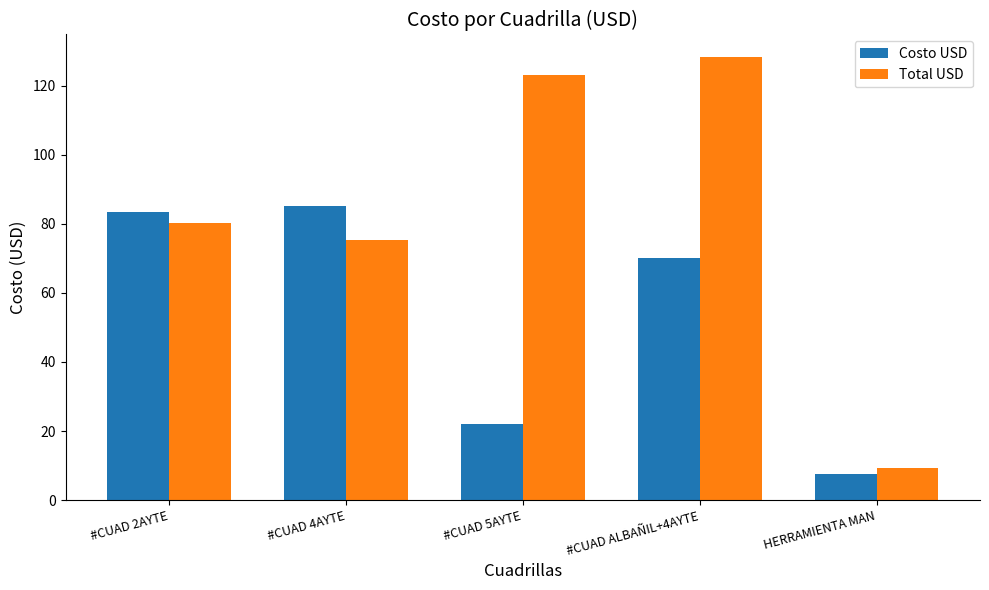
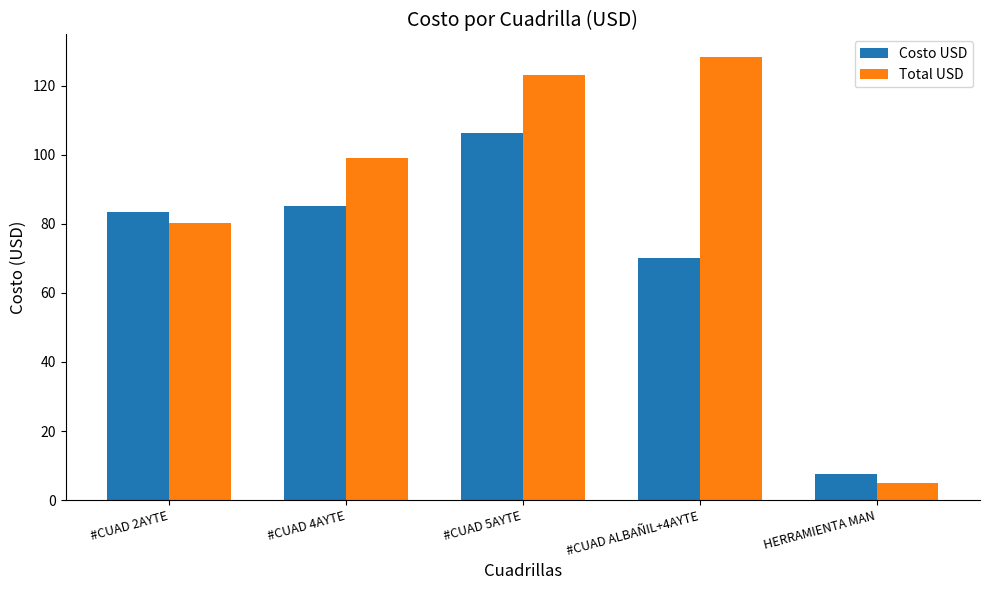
Total USD, #CUAD 4AYTE: 75 -> 99
Costo USD, #CUAD 5AYTE: 22 -> 106
Total USD, HERRAMIENTA MAN: 9 -> 5
